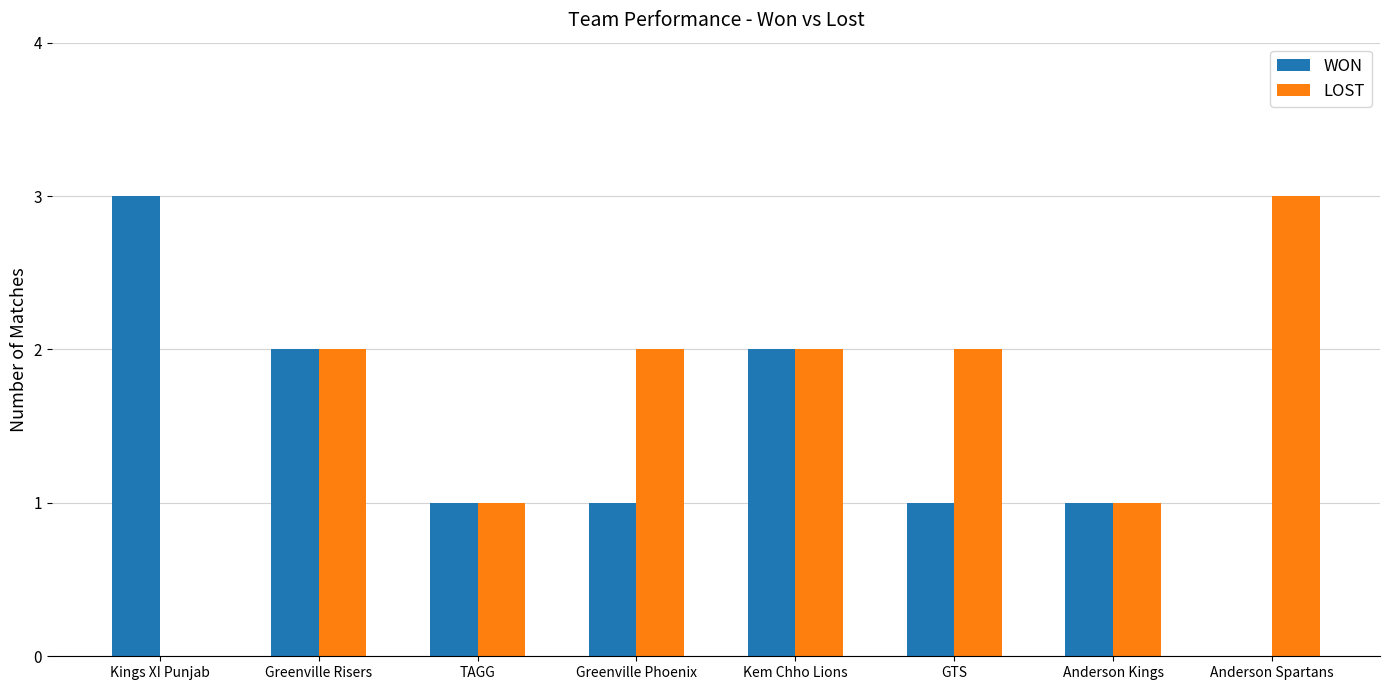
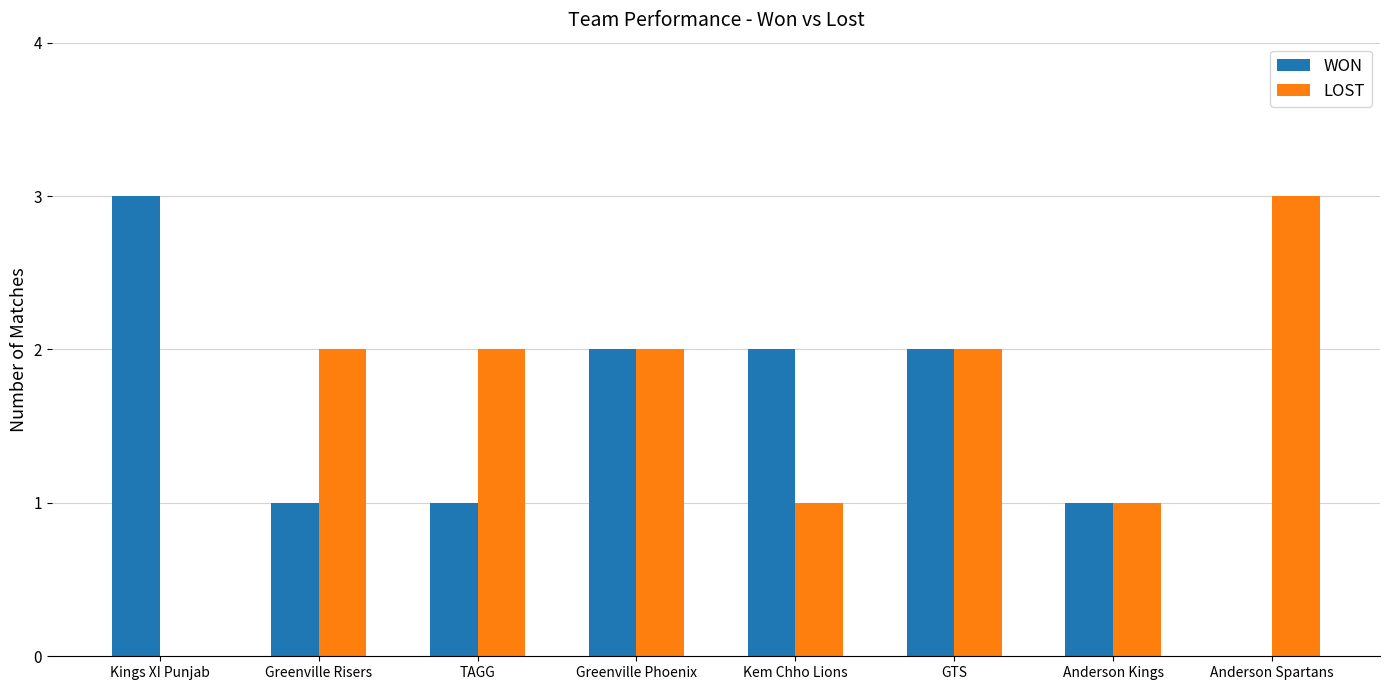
WON, Greenville Risers: 2.00 -> 1.00
LOST, TAGG: 1.00 -> 2.00
WON, Greenville Phoenix: 1 -> 2
LOST, Kem Chho Lions: 2 -> 1
WON, GTS: 1 -> 2
